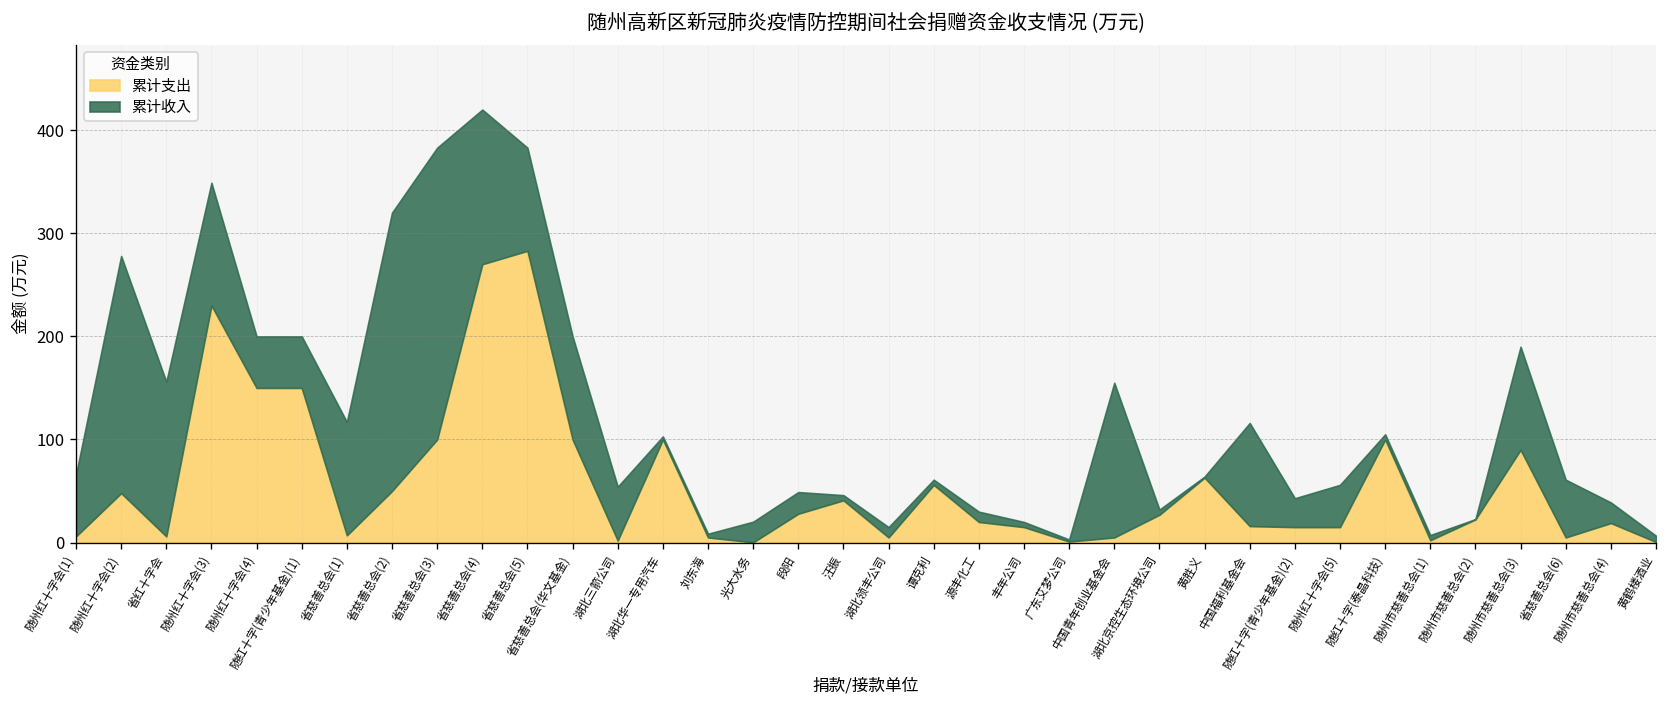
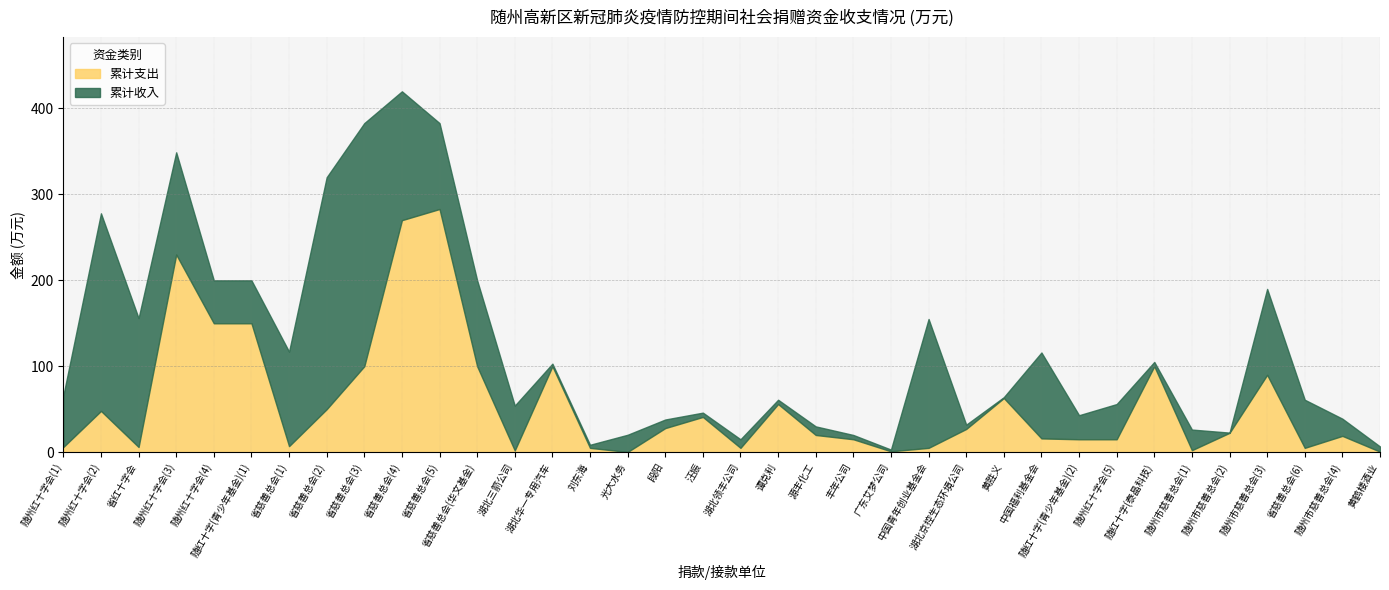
累计收入, 段阳: 20 -> 10
累计收入, 随州市慈善总会(1): 10 -> 20
